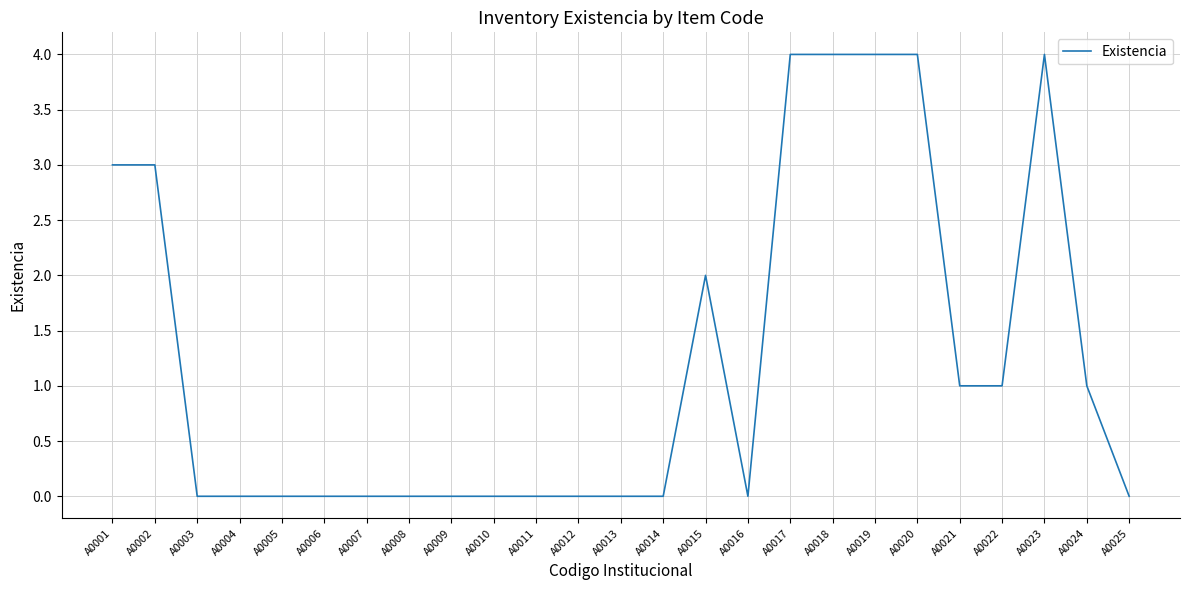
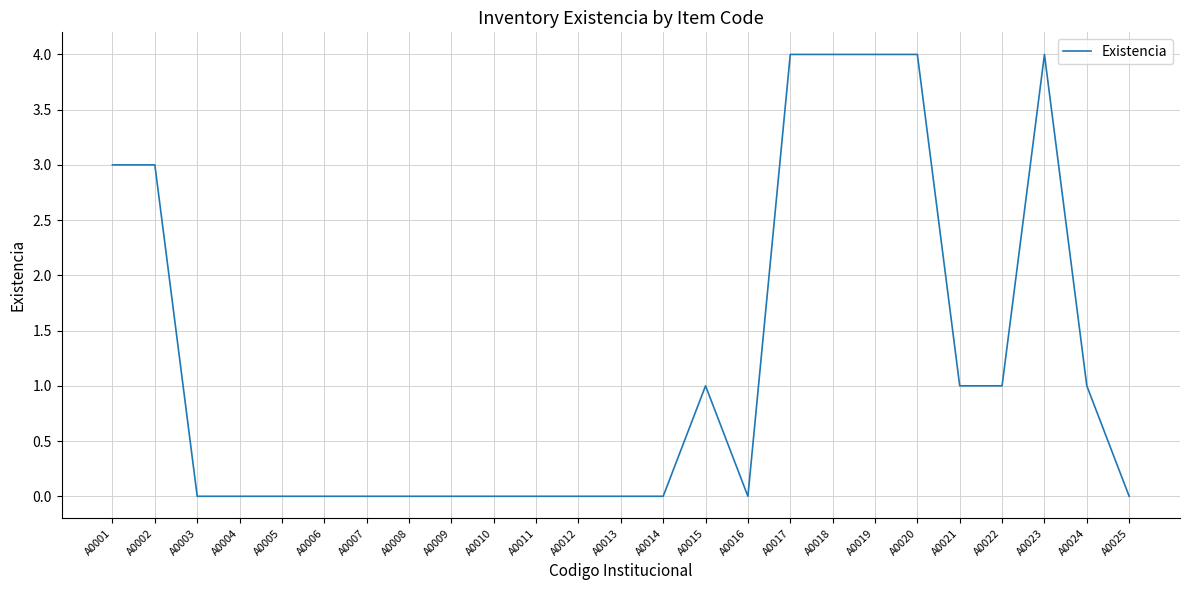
A0015: 2 -> 1
